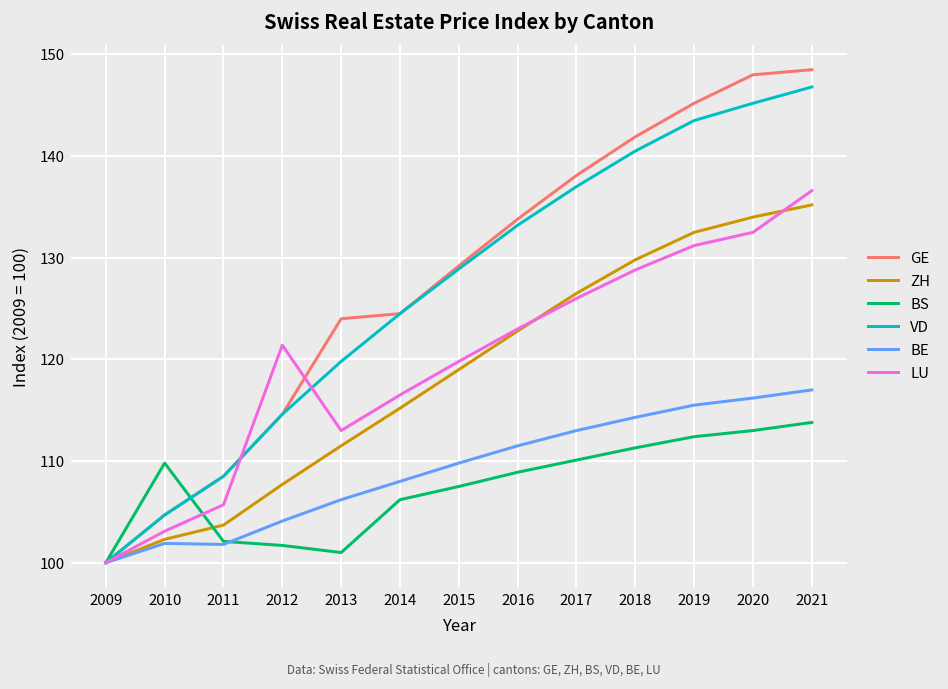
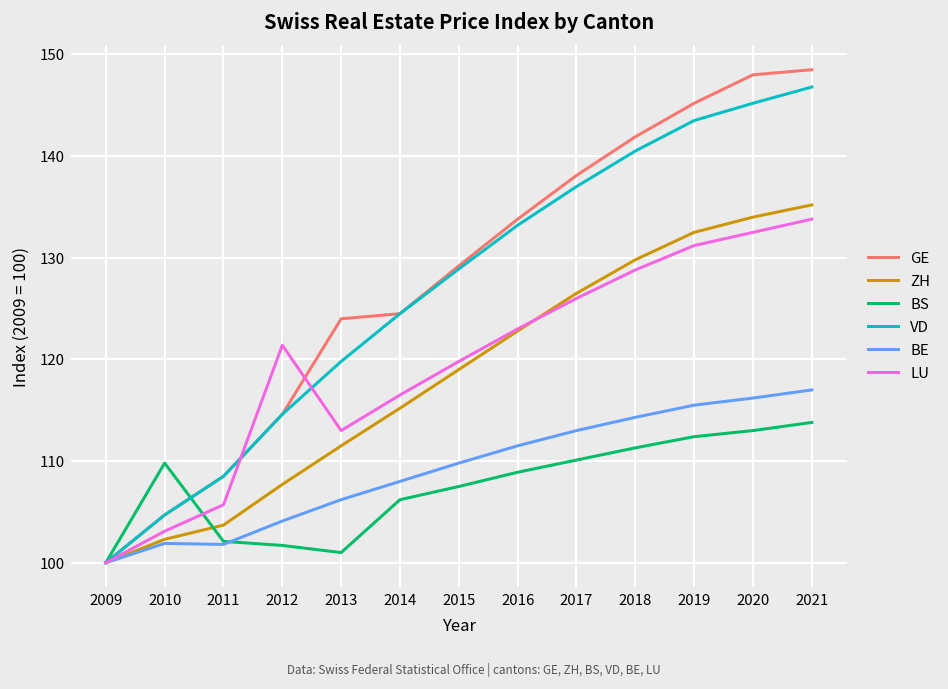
LU, 2021: 137 -> 134
